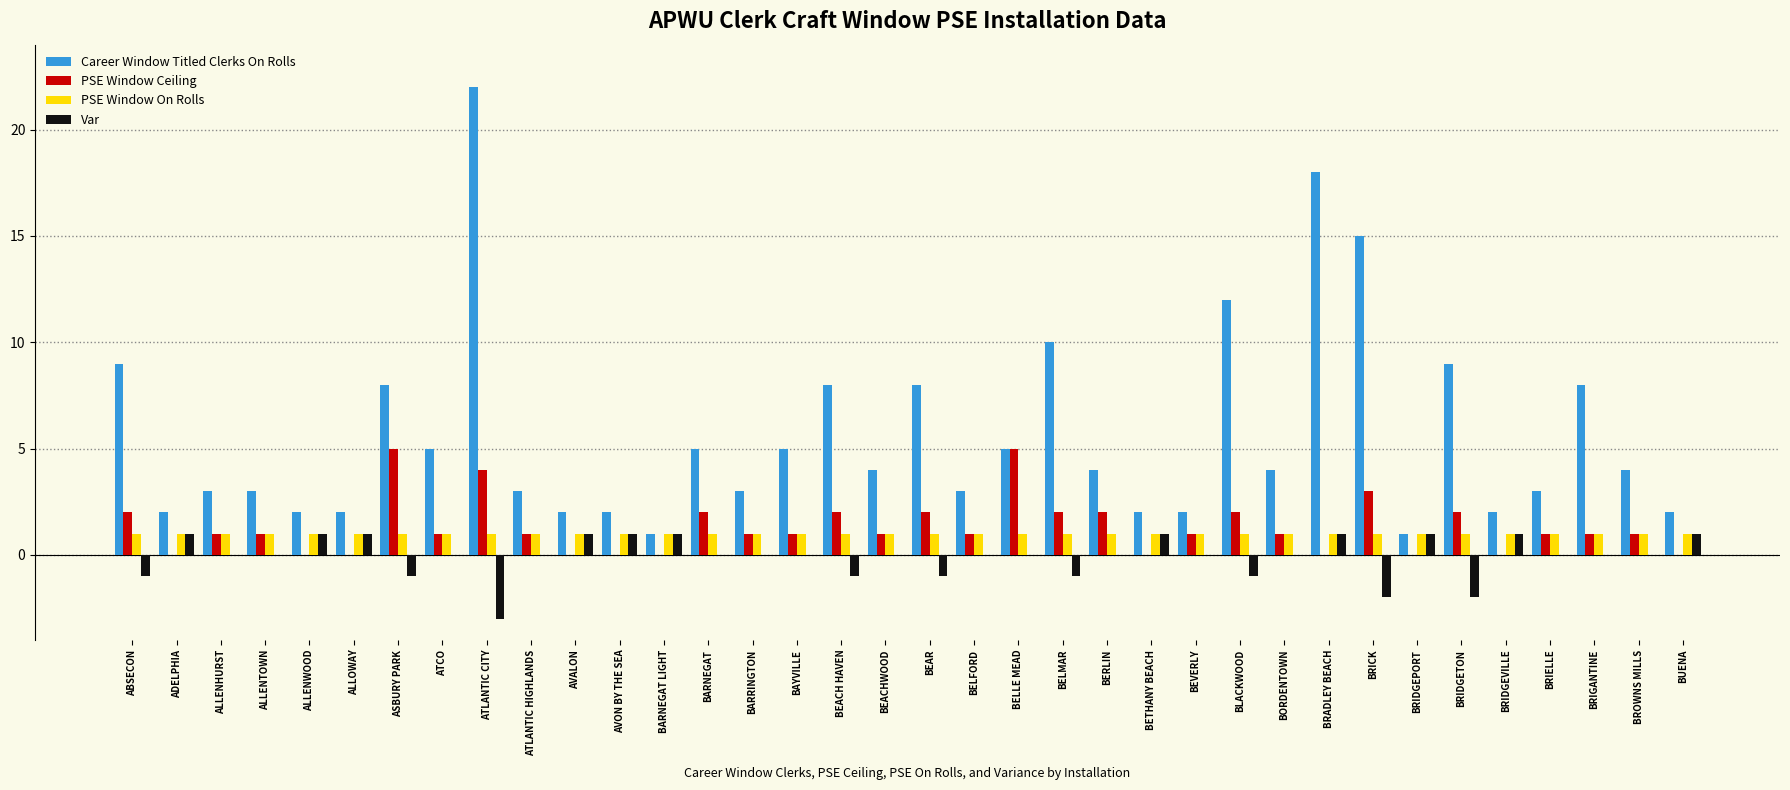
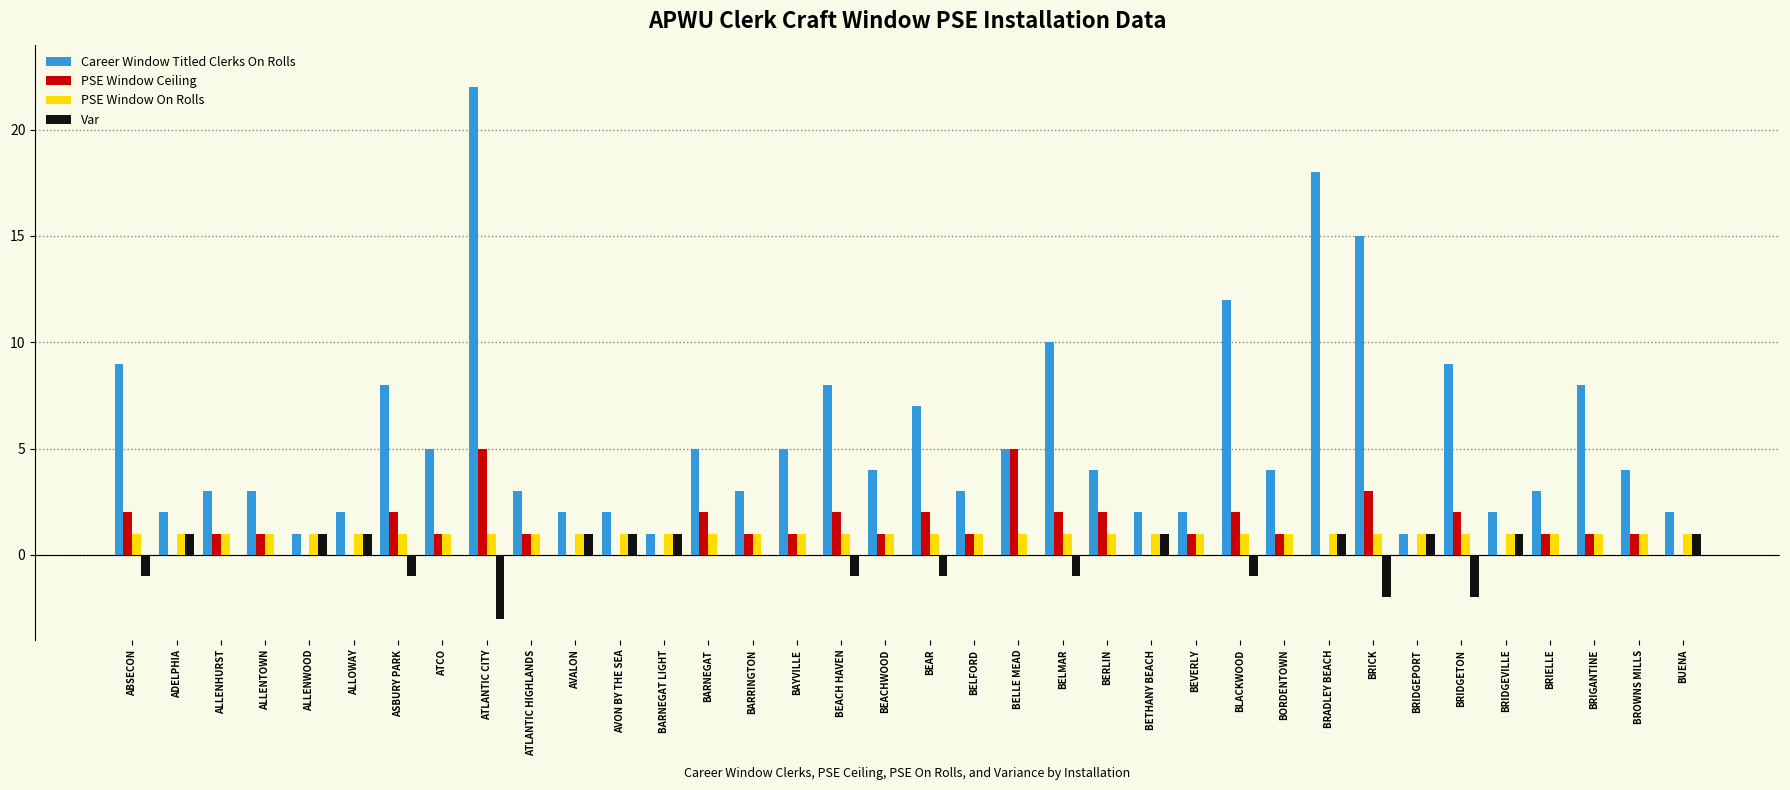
Career Window Titled Clerks On Rolls, ALLENWOOD: 2 -> 1
PSE Window Ceiling, ASBURY PARK: 5 -> 2
PSE Window Ceiling, ATLANTIC CITY: 4 -> 5
Career Window Titled Clerks On Rolls, BEAR: 8 -> 7
